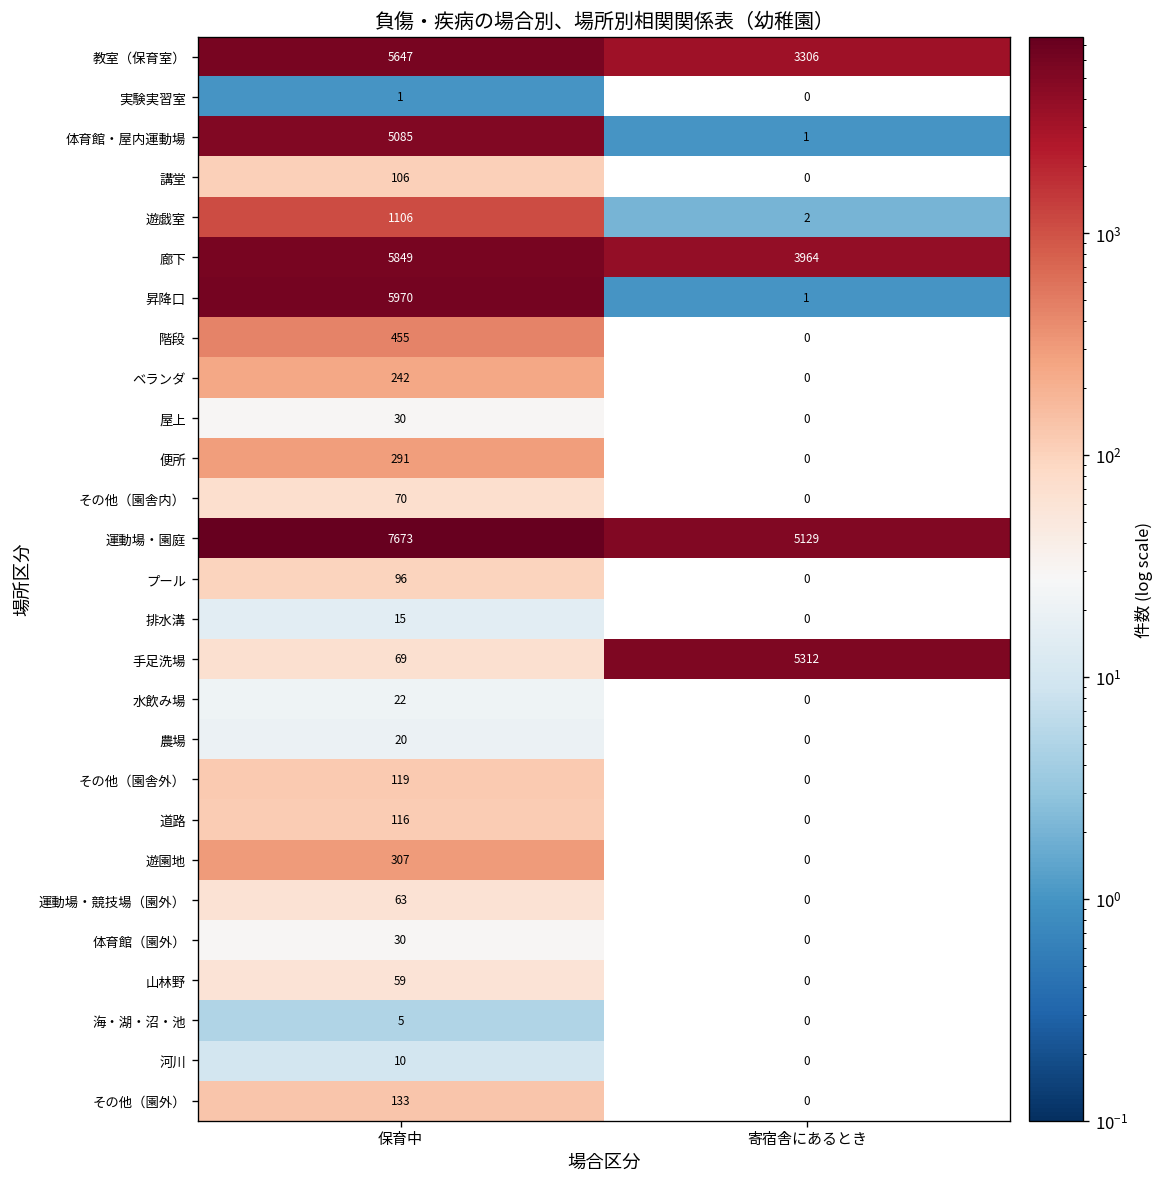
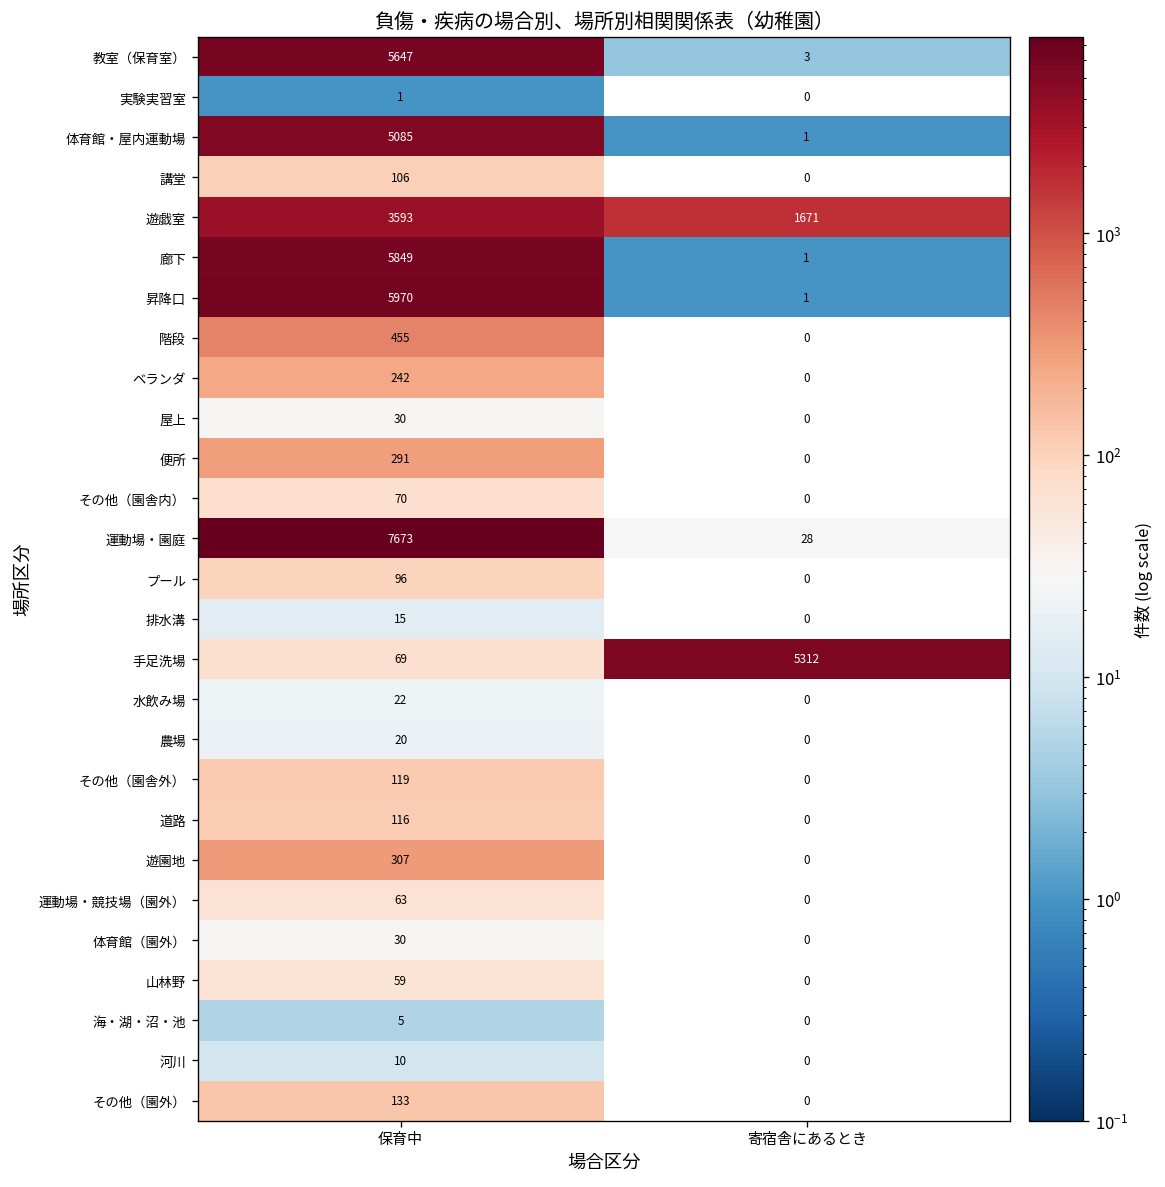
教室（保育室）, 寄宿舎にあるとき: 3306 -> 3
遊戯室, 保育中: 1106 -> 3593
遊戯室, 寄宿舎にあるとき: 2 -> 1671
廊下, 寄宿舎にあるとき: 3964 -> 1
運動場・園庭, 寄宿舎にあるとき: 5129 -> 28
